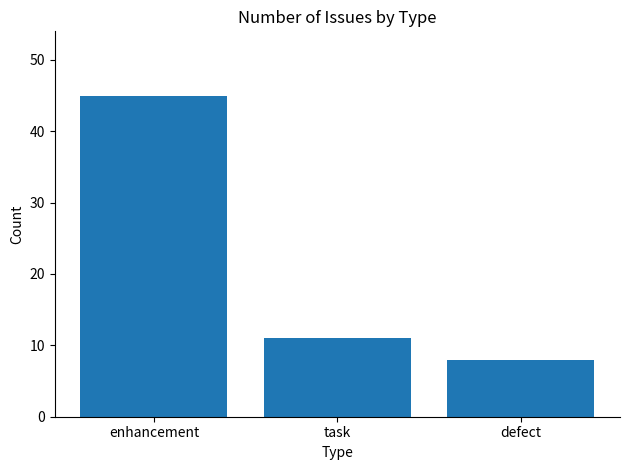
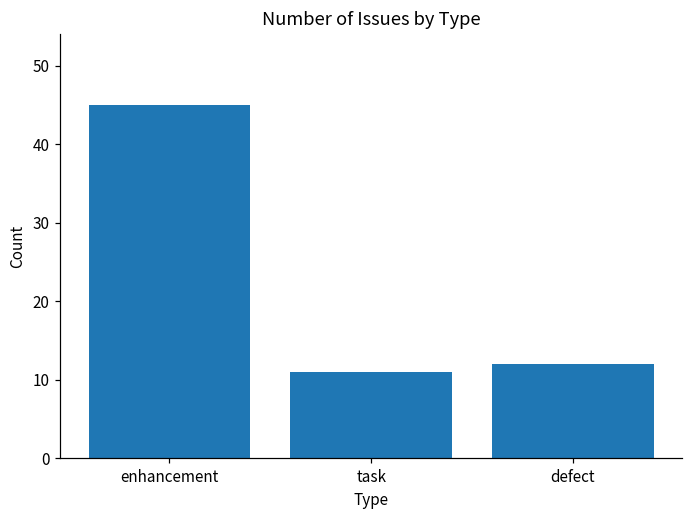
defect: 8 -> 12
